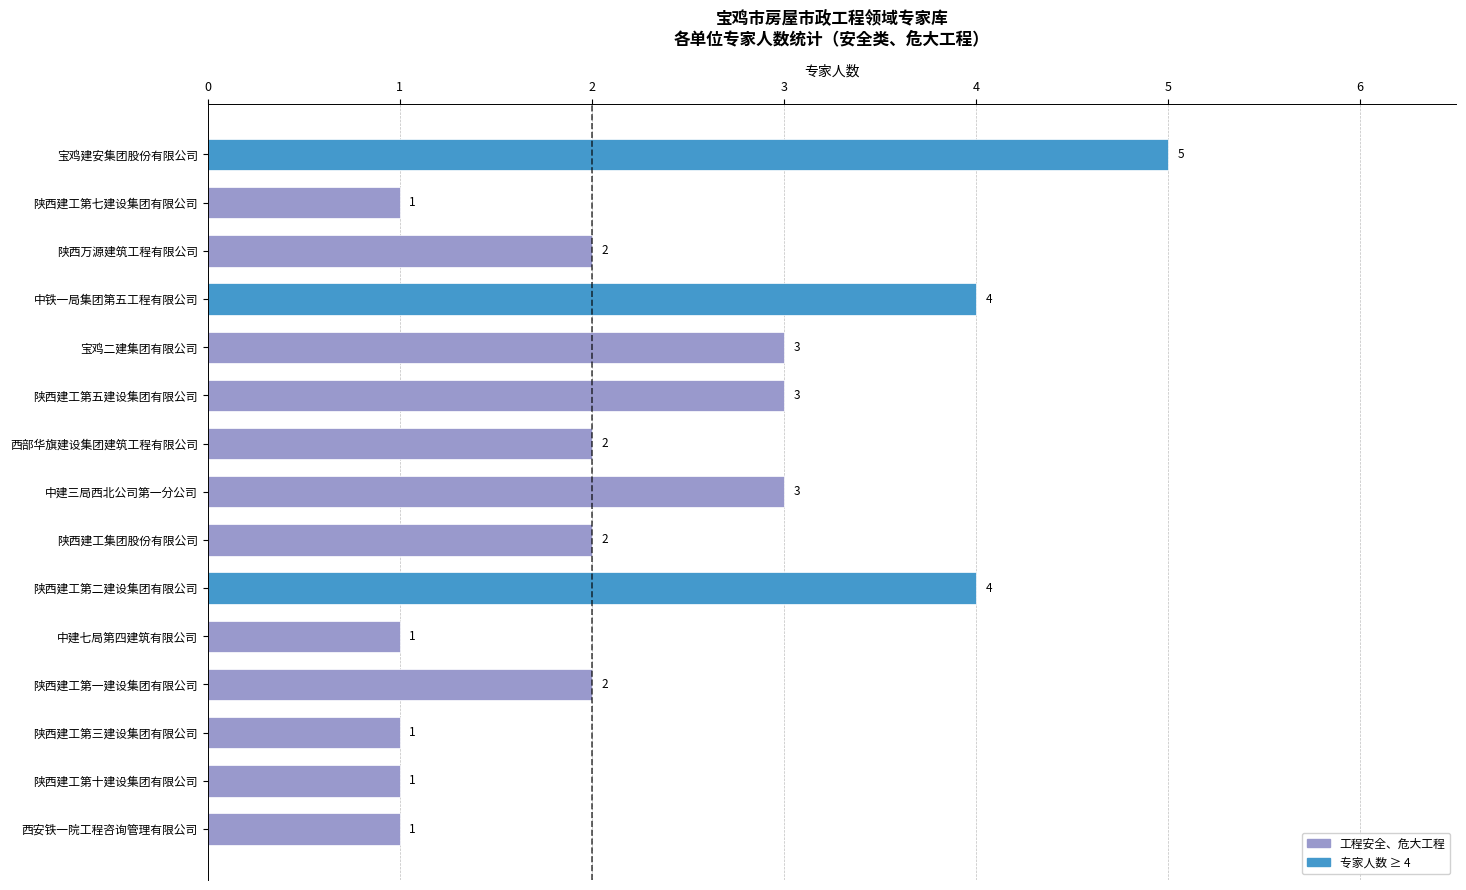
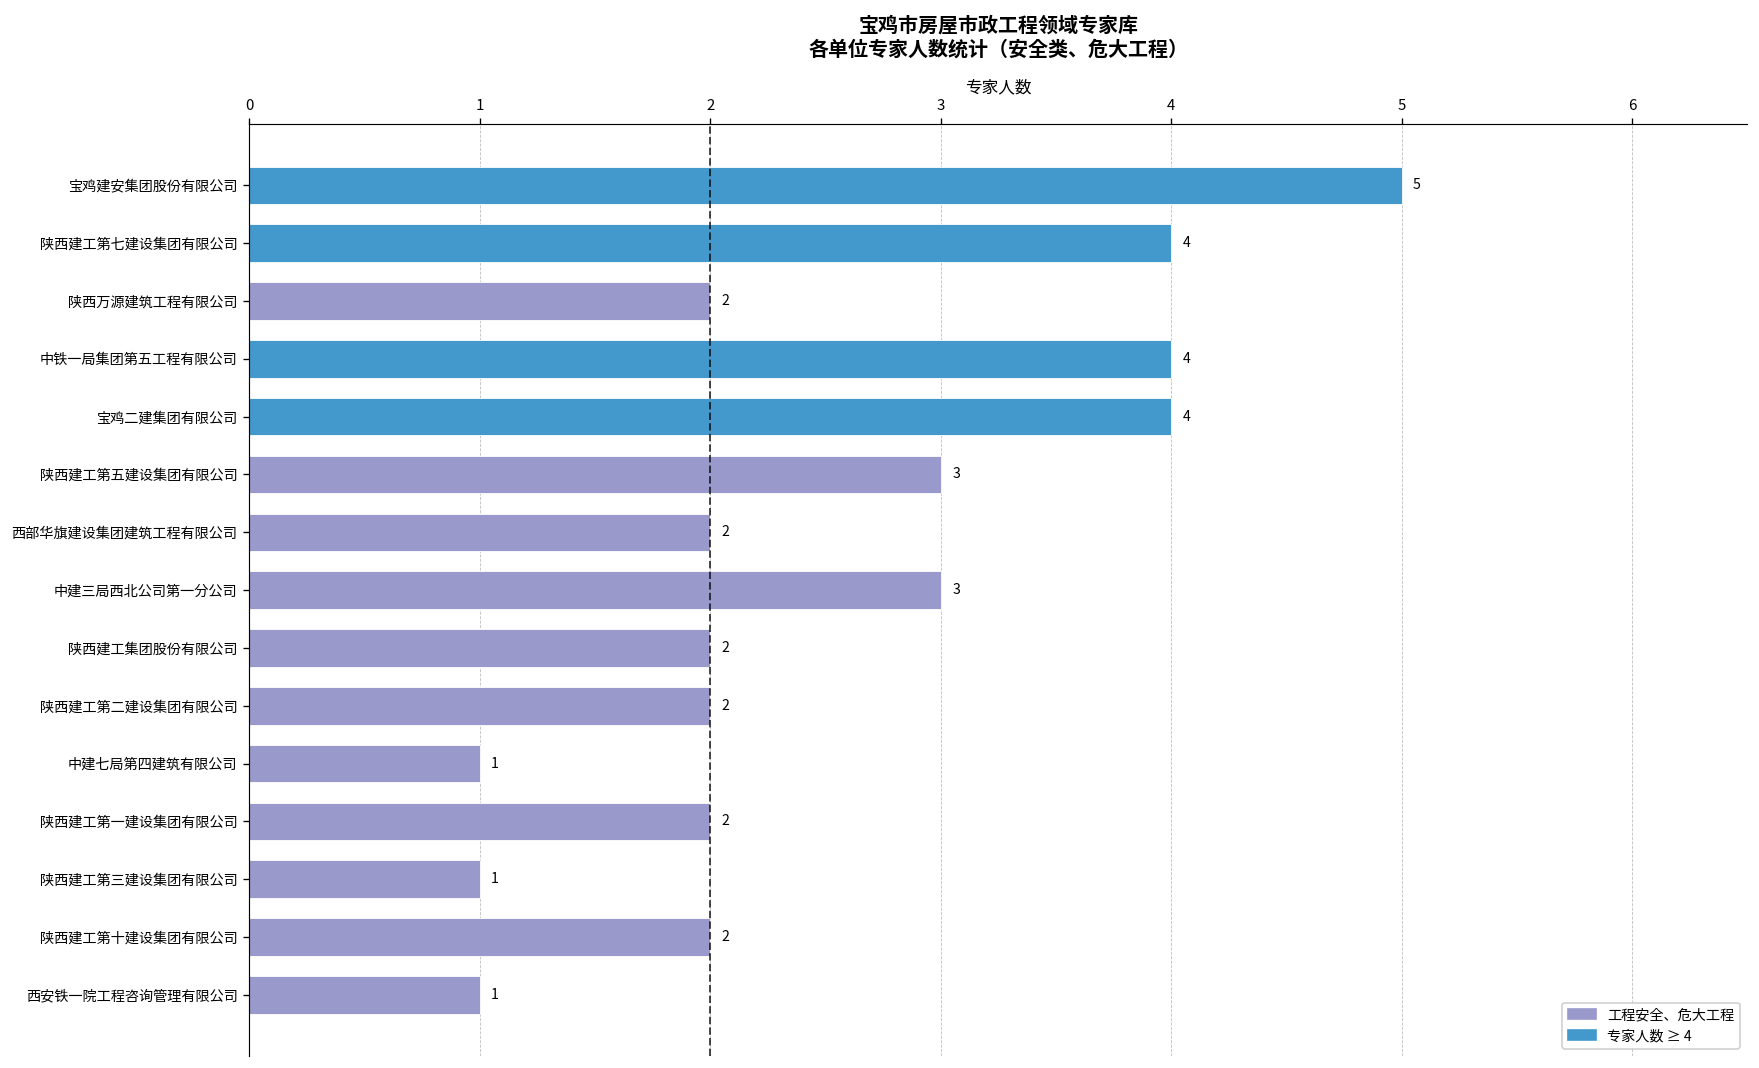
陕西建工第七建设集团有限公司: 1 -> 4
宝鸡二建集团有限公司: 3 -> 4
陕西建工第二建设集团有限公司: 4 -> 2
陕西建工第十建设集团有限公司: 1 -> 2
